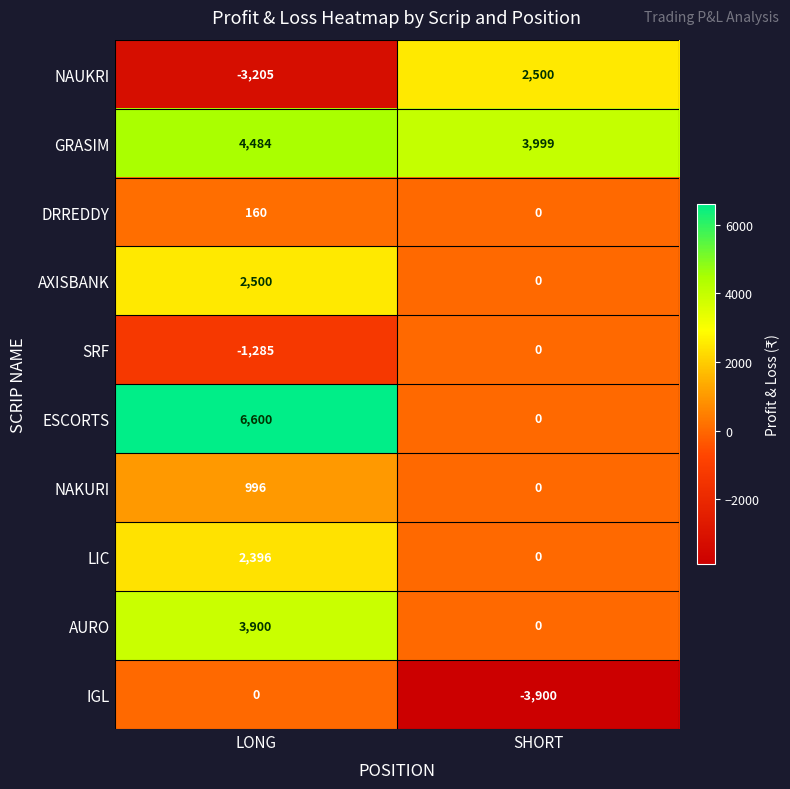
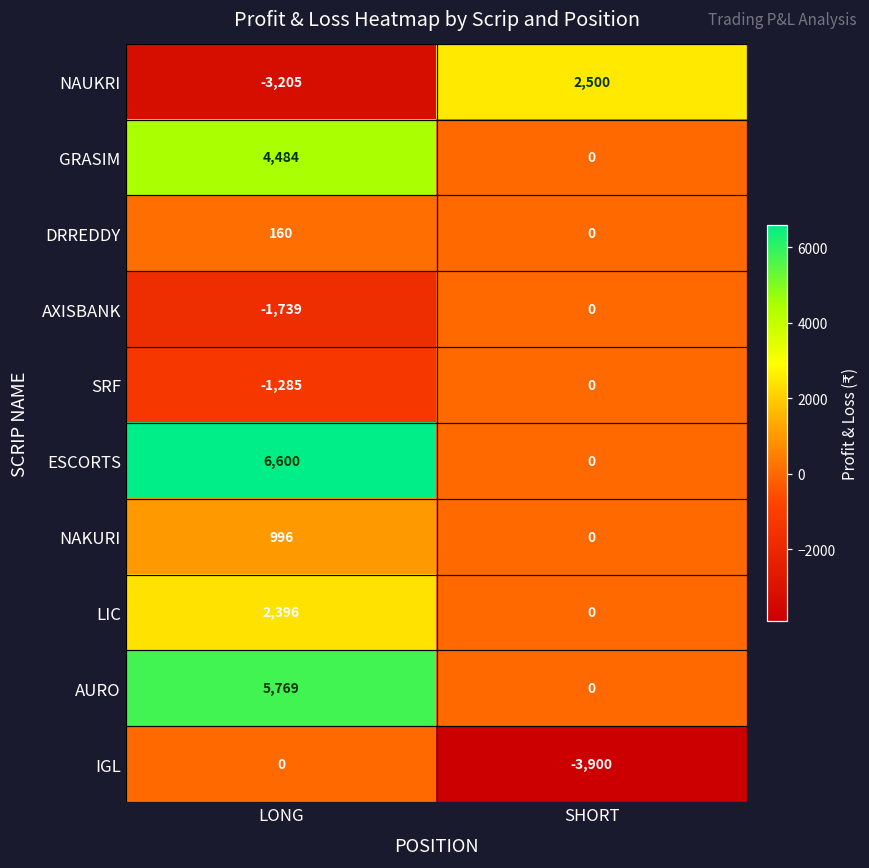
GRASIM, SHORT: 3,999 -> 0
AXISBANK, LONG: 2,500 -> -1,739
AURO, LONG: 3,900 -> 5,769
